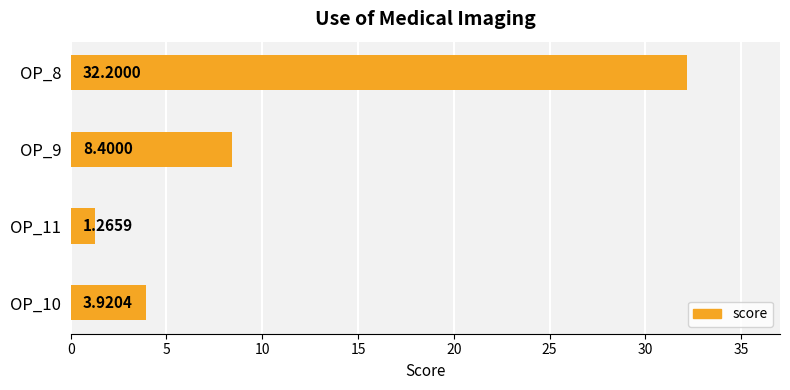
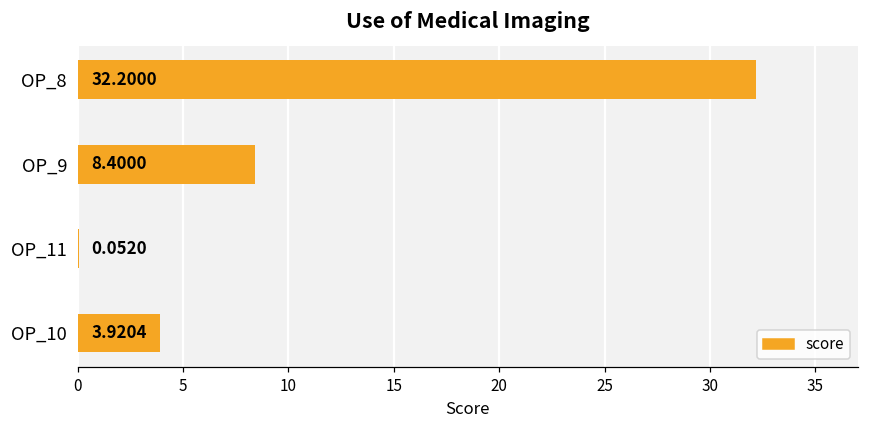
OP_11: 1.2659 -> 0.0520
